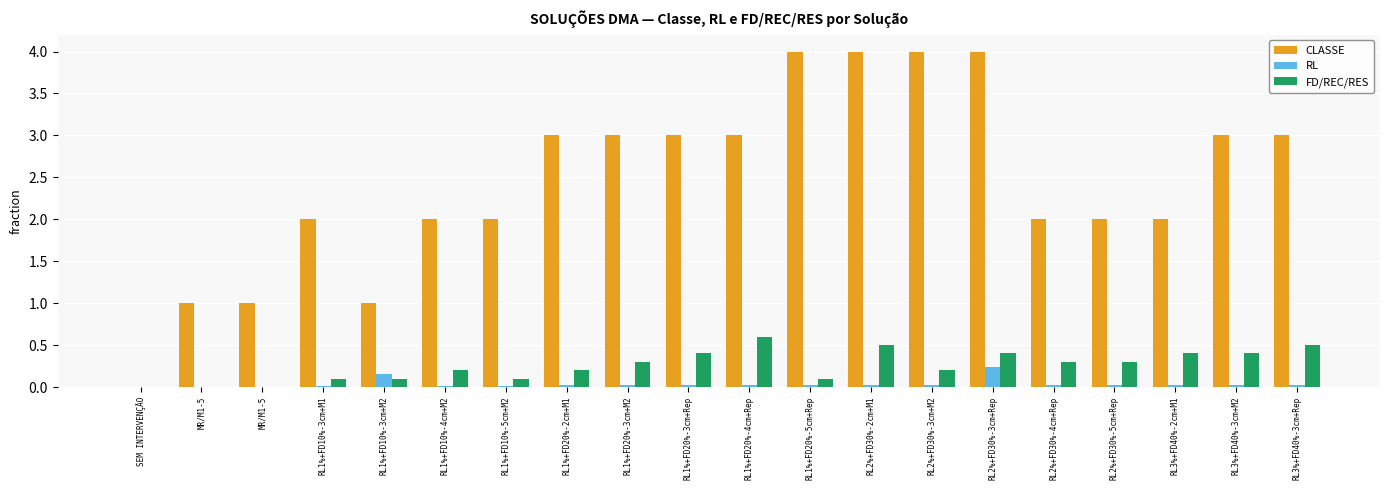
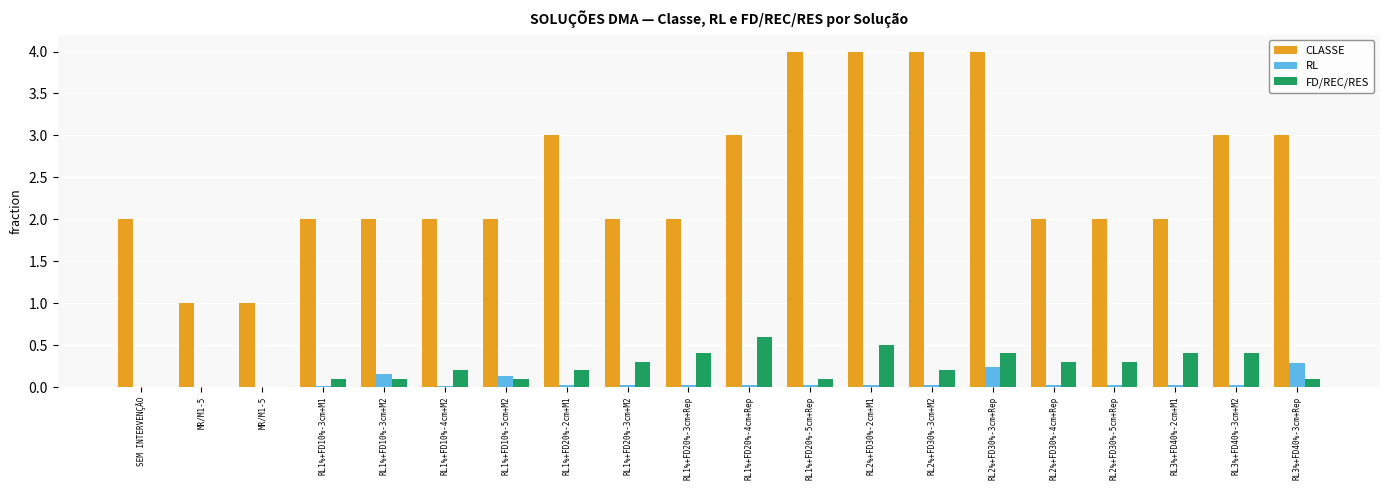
CLASSE, SEM INTERVENÇÃO: 0 -> 2
CLASSE, RL1%+FD10%-3cm+M2: 1 -> 2
RL, RL1%+FD10%-5cm+M2: 0.0 -> 0.1
CLASSE, RL1%+FD20%-3cm+M2: 3 -> 2
CLASSE, RL1%+FD20%-3cm+Rep: 3 -> 2
RL, RL3%+FD40%-3cm+Rep: 0.0 -> 0.3
FD/REC/RES, RL3%+FD40%-3cm+Rep: 0.5 -> 0.1
